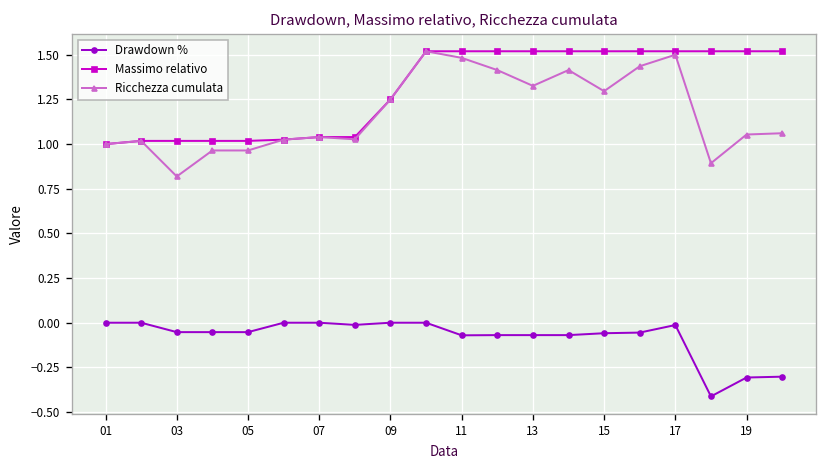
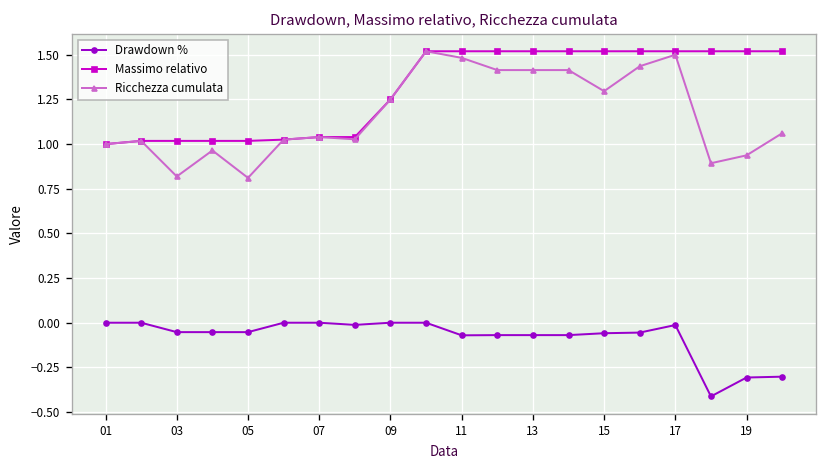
Ricchezza cumulata, 05: 0.96 -> 0.81
Ricchezza cumulata, 13: 1.33 -> 1.41
Ricchezza cumulata, 19: 1.05 -> 0.94
